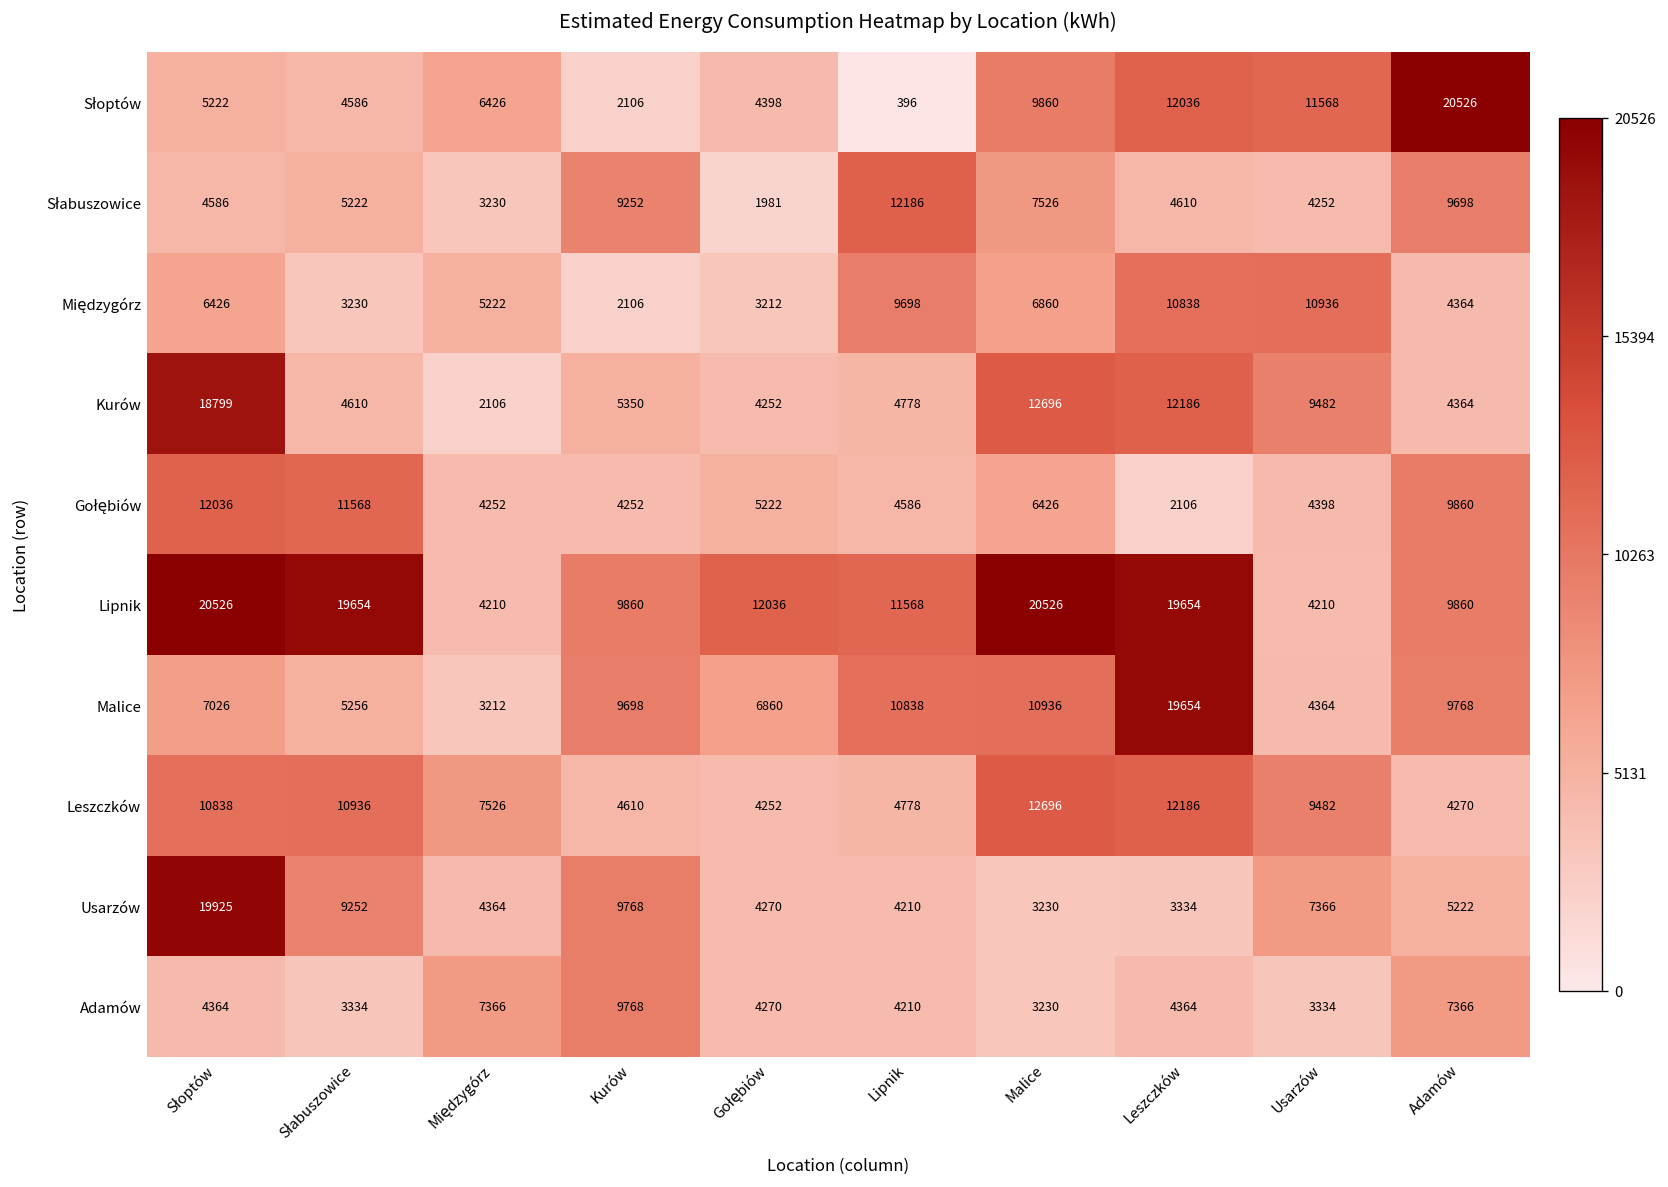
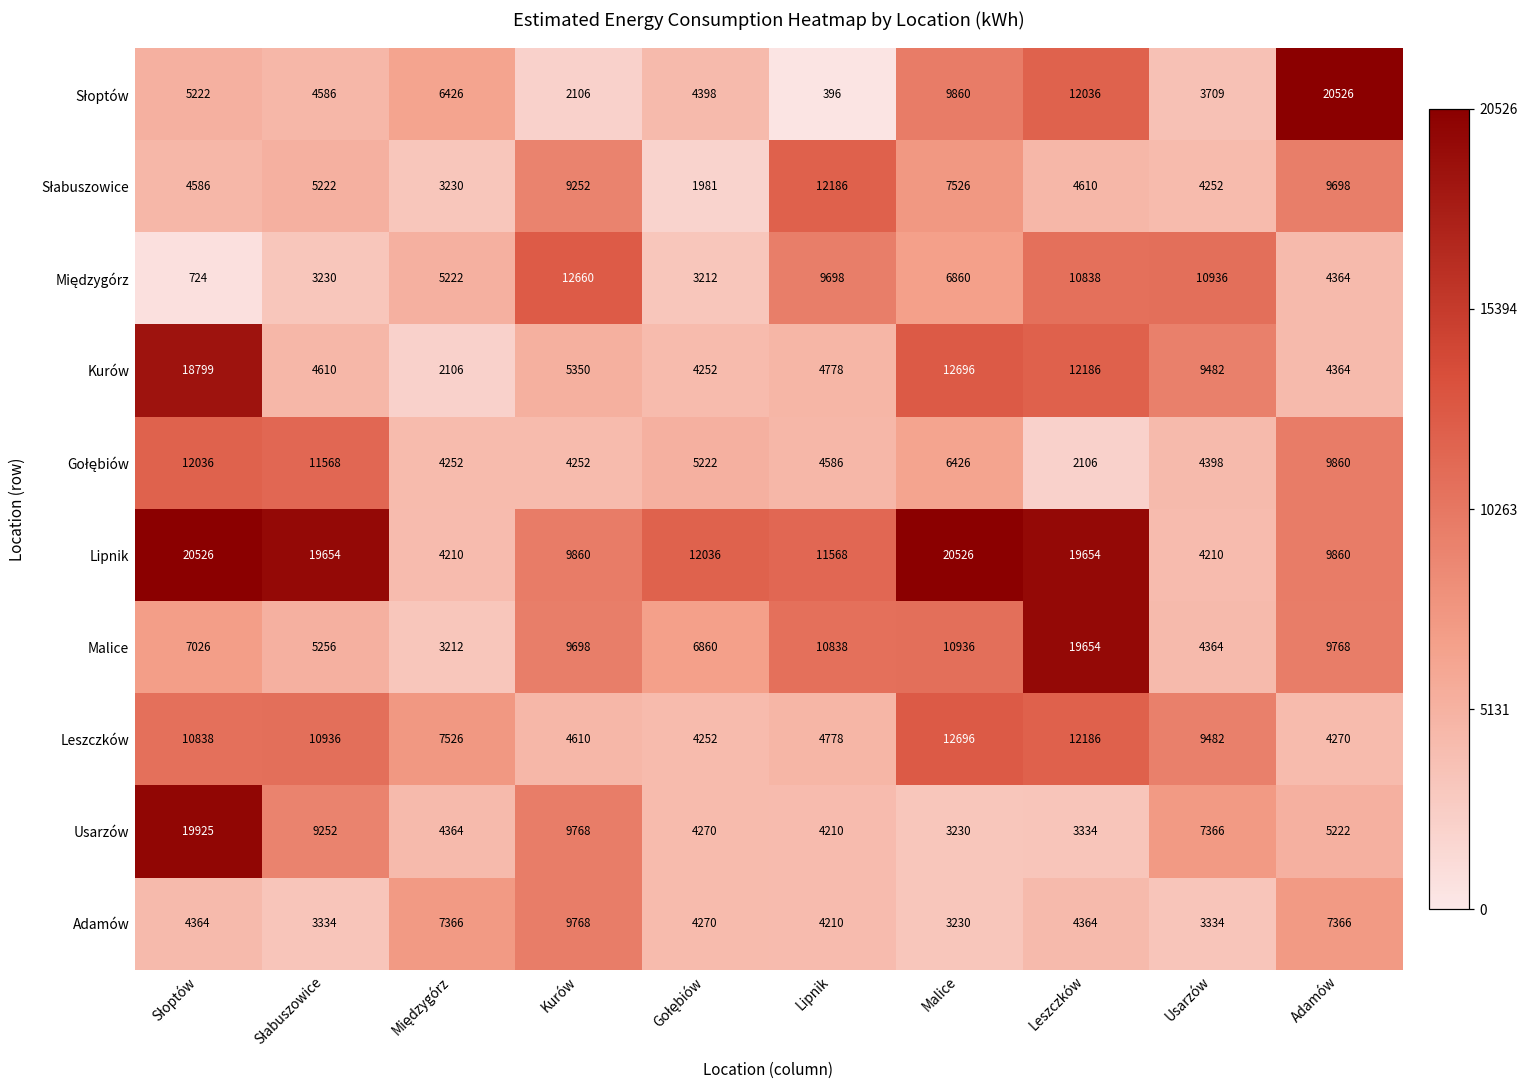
Słoptów, Usarzów: 11568 -> 3709
Międzygórz, Słoptów: 6426 -> 724
Międzygórz, Kurów: 2106 -> 12660
